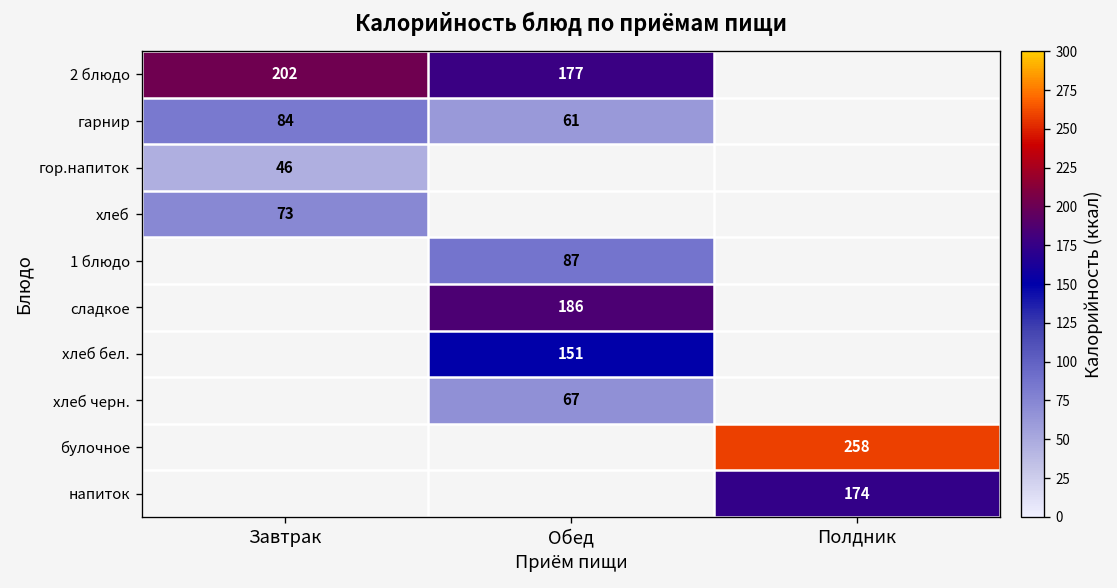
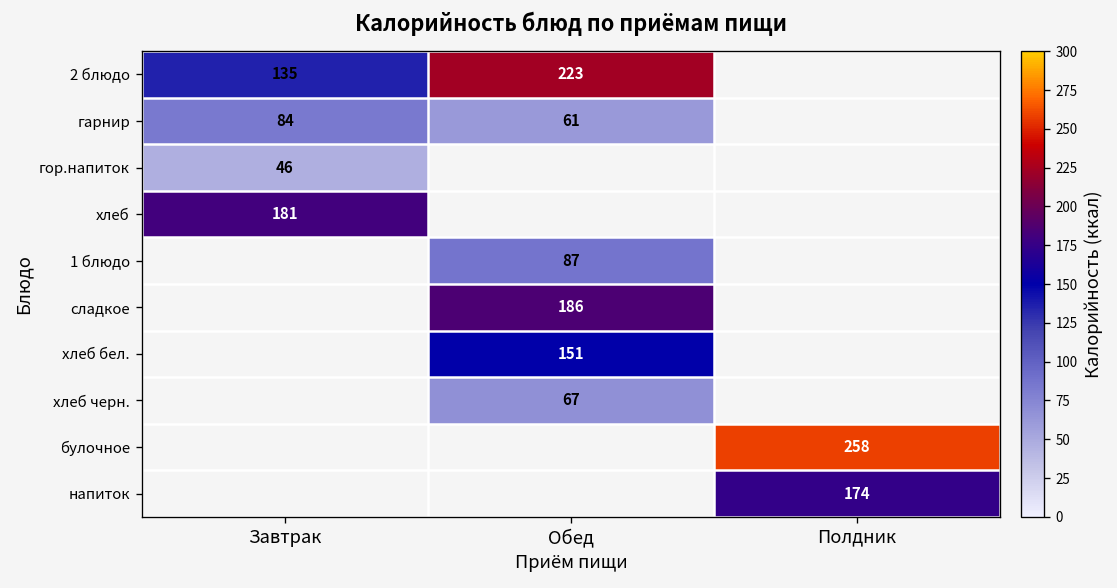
2 блюдо, Завтрак: 202 -> 135
2 блюдо, Обед: 177 -> 223
хлеб, Завтрак: 73 -> 181
